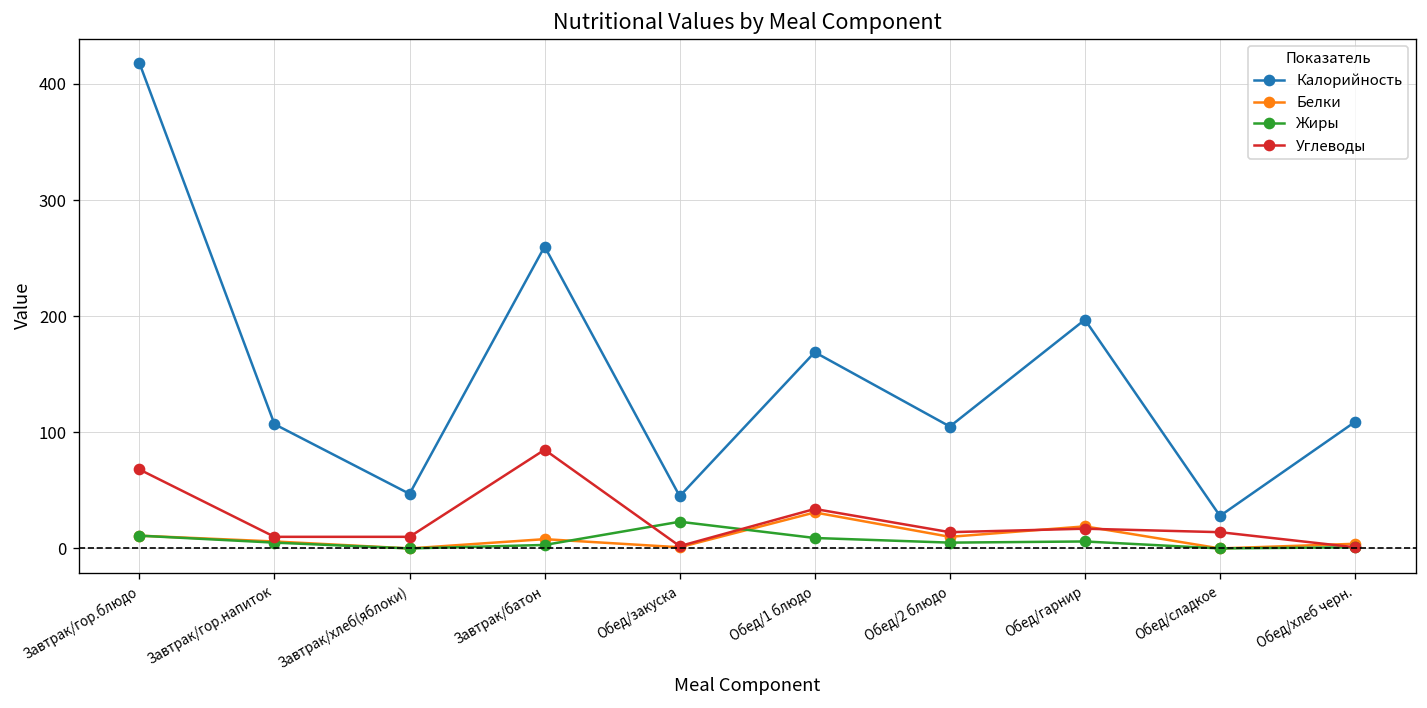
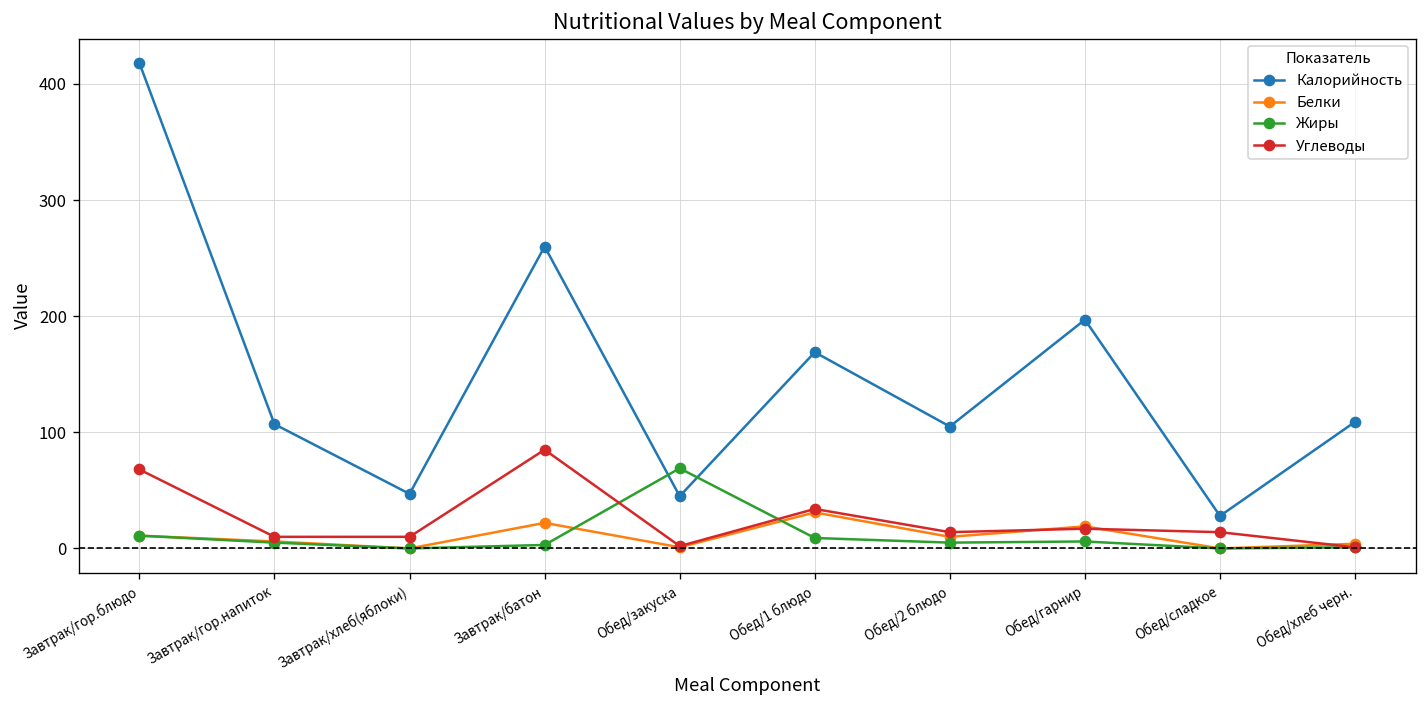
Белки, Завтрак/батон: 10 -> 20
Жиры, Обед/закуска: 20 -> 70
